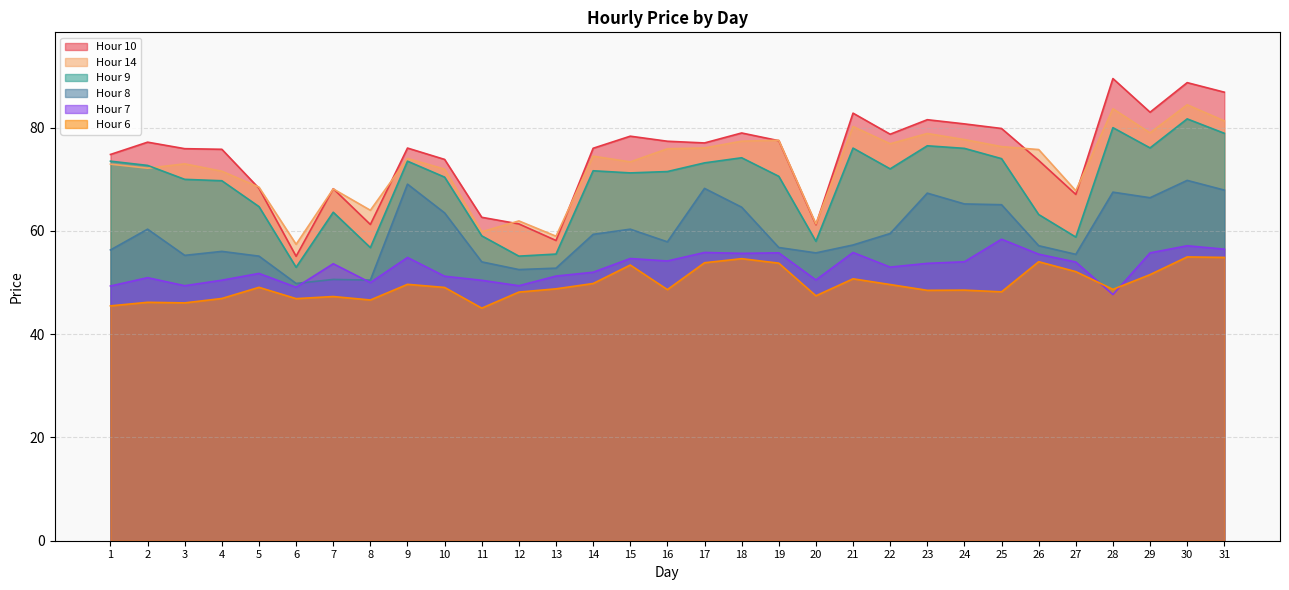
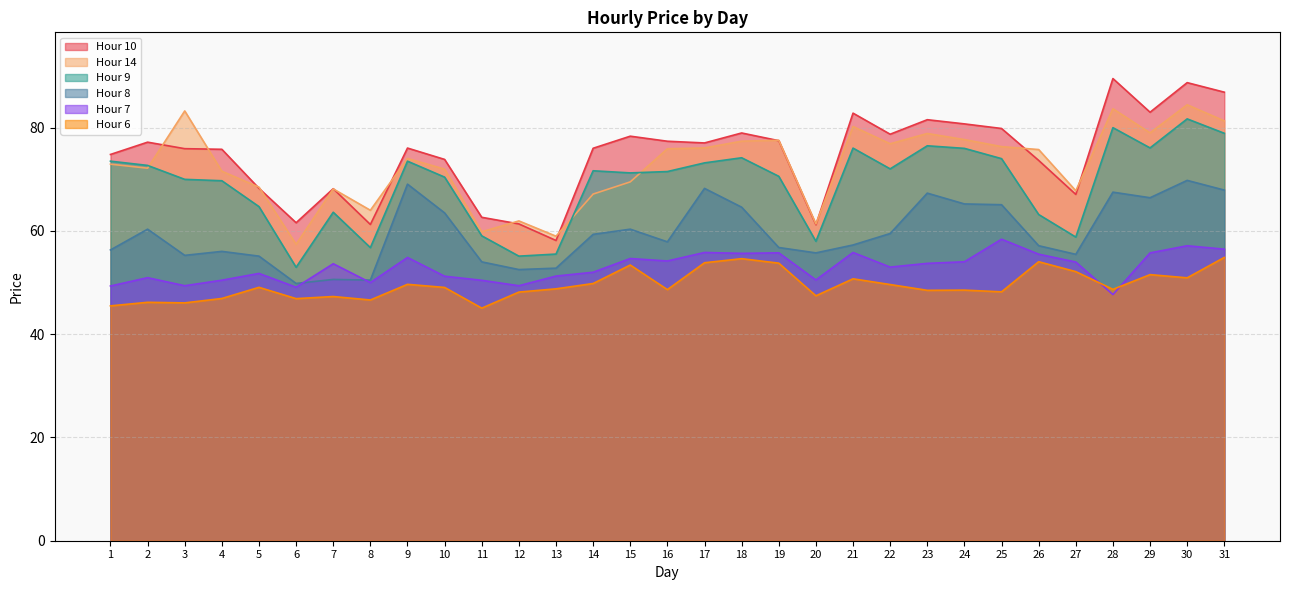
Hour 14, 3: 73 -> 83
Hour 10, 6: 55 -> 62
Hour 14, 14: 74 -> 67
Hour 14, 15: 73 -> 69
Hour 6, 30: 55 -> 51
